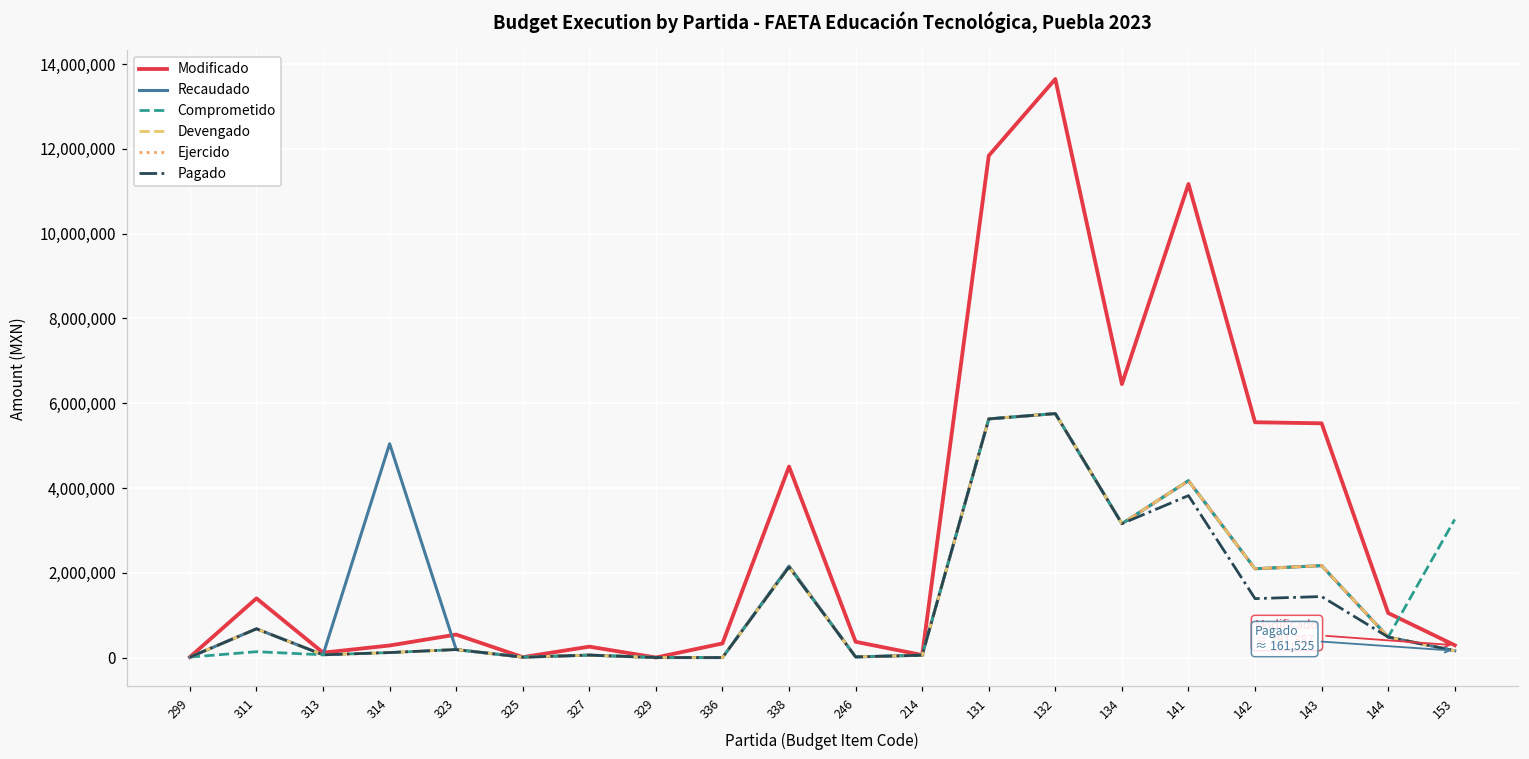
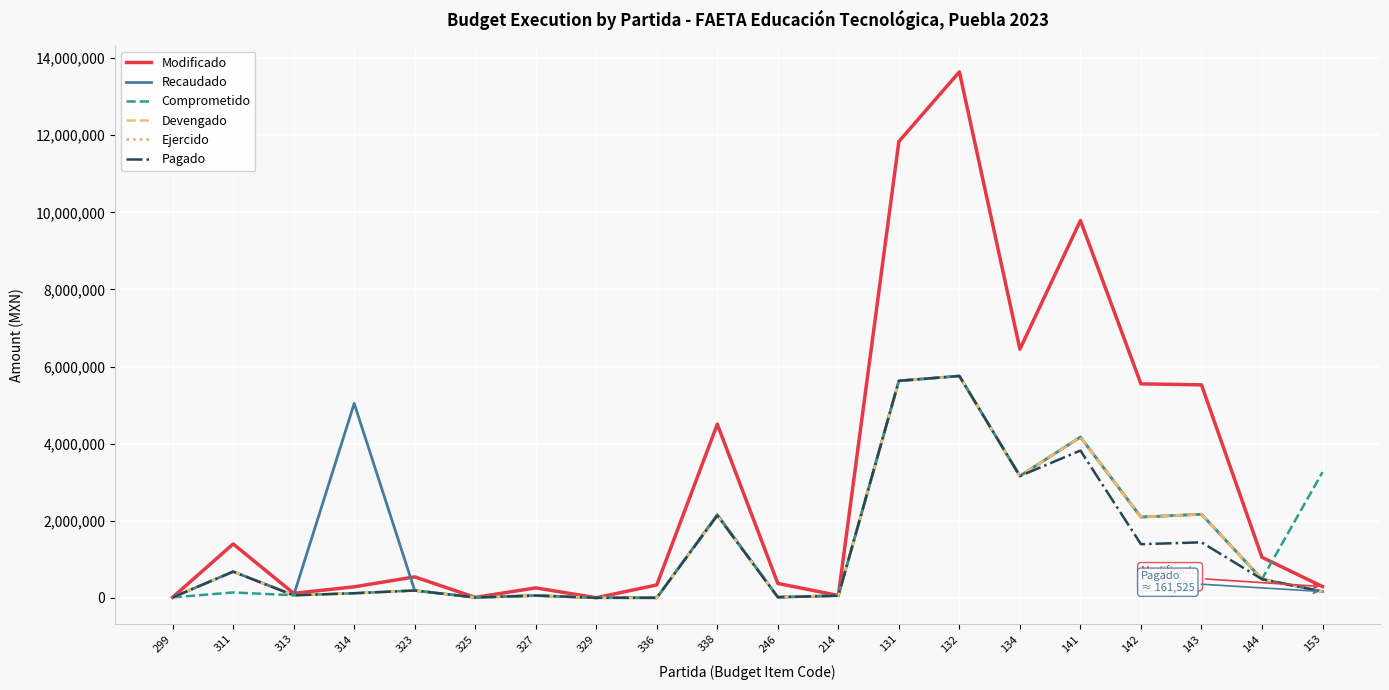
Modificado, 141: 11,200,000 -> 9,800,000
